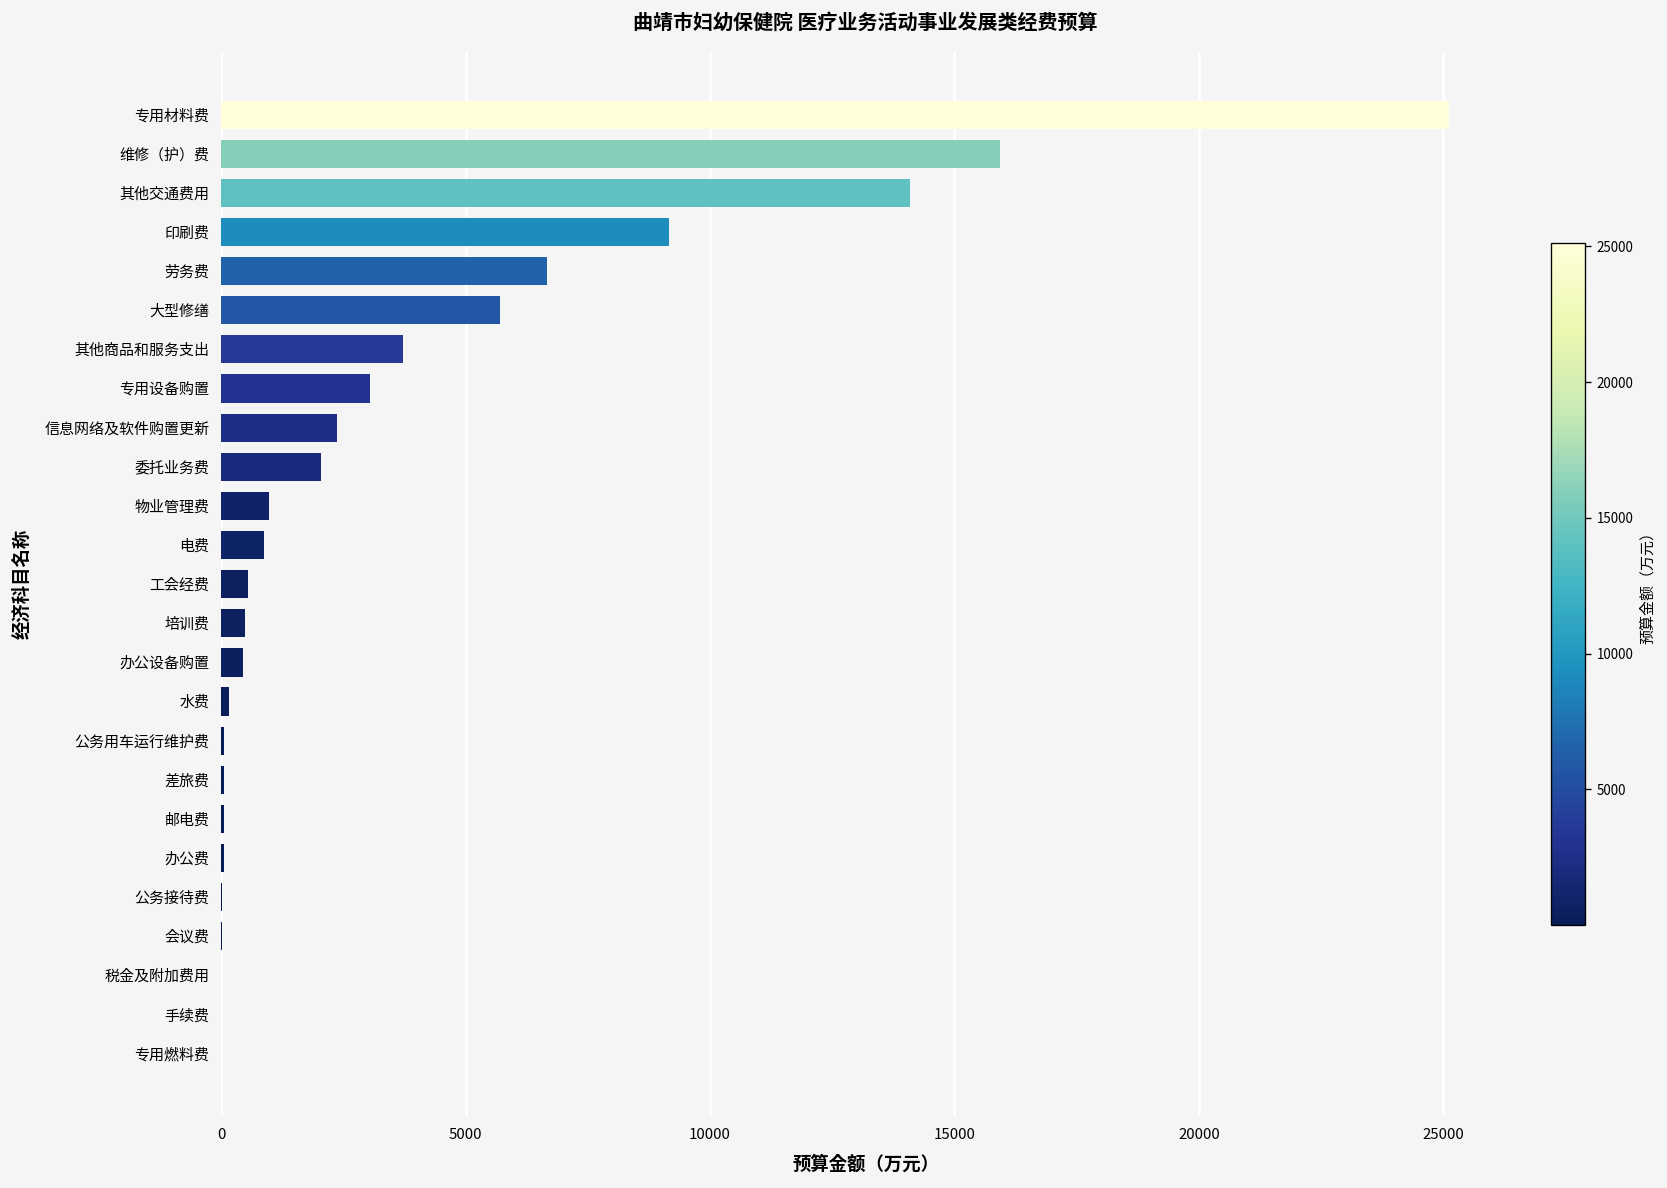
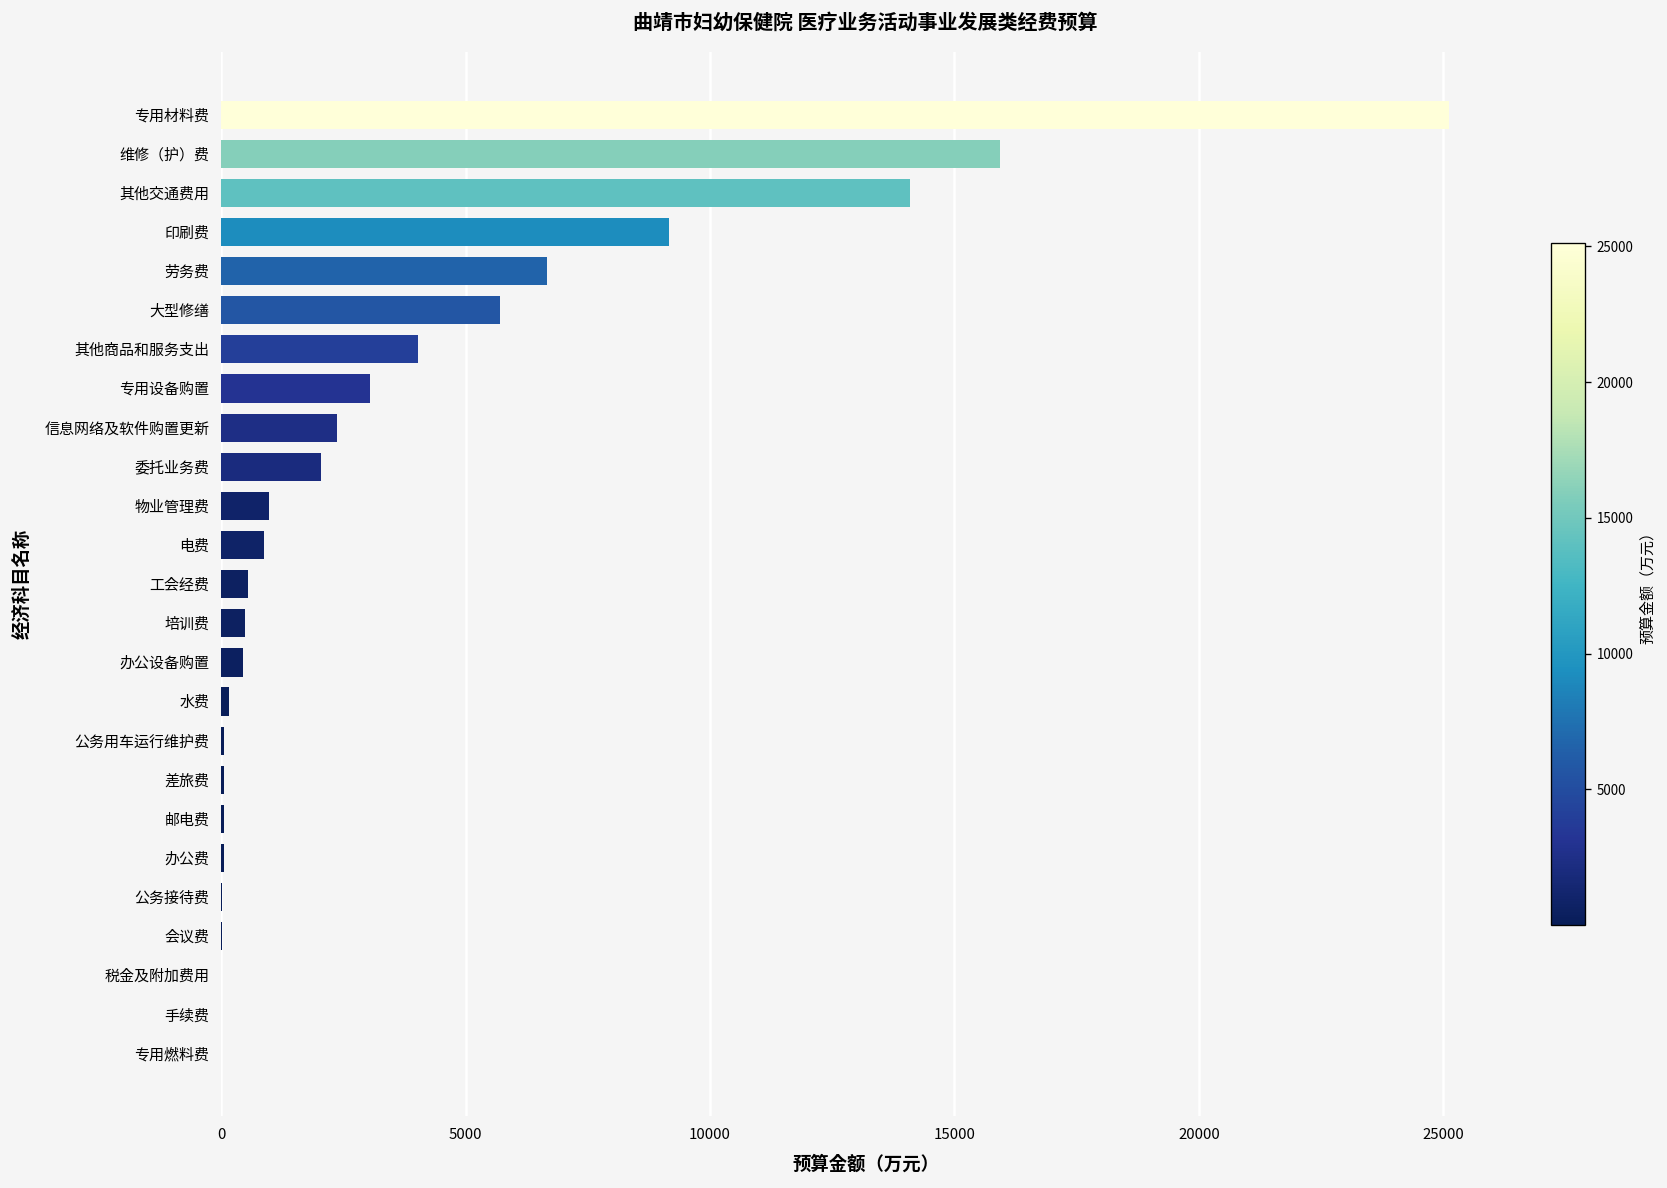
其他商品和服务支出: 3700 -> 4000
